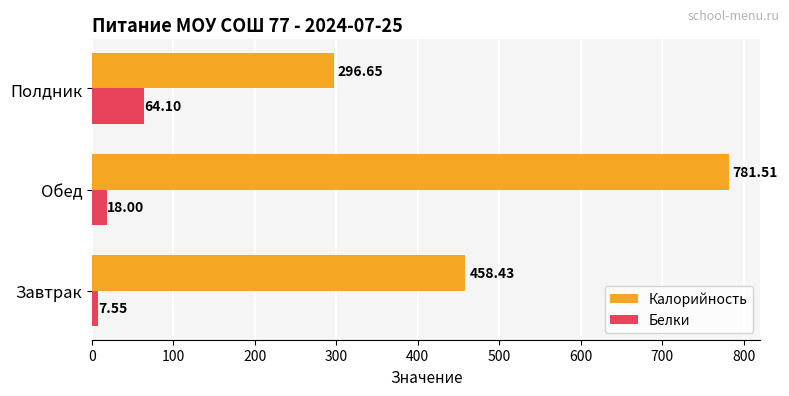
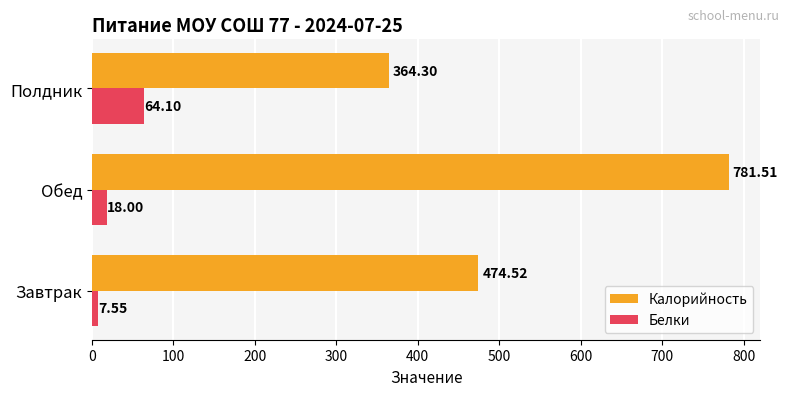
Калорийность, Полдник: 296.65 -> 364.30
Калорийность, Завтрак: 458.43 -> 474.52
